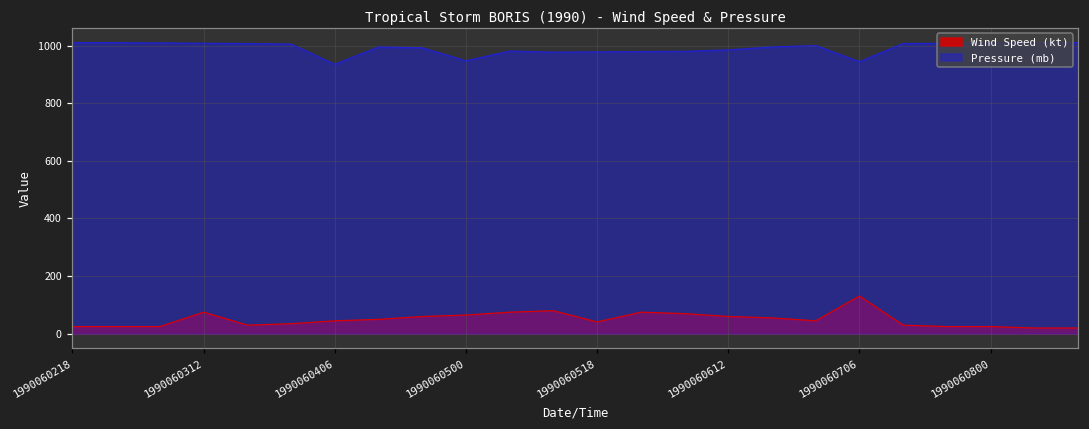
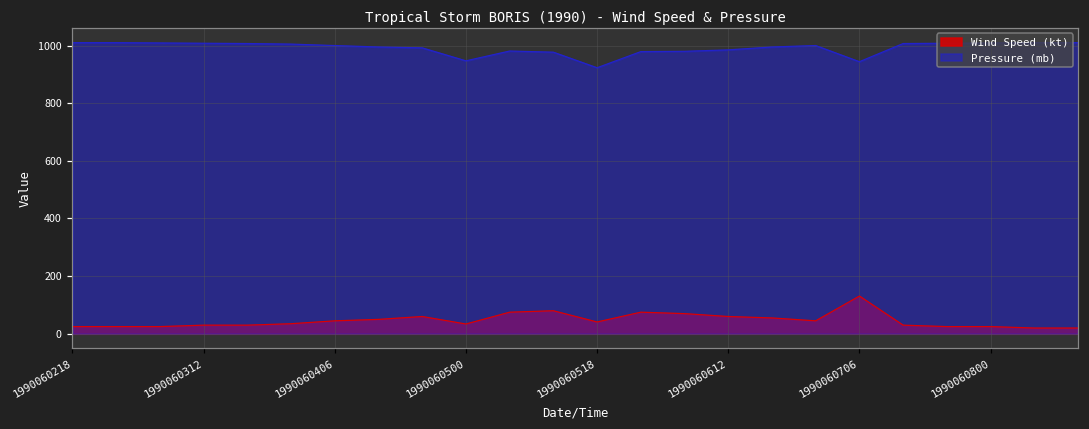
Wind Speed (kt), 1990060312: 80 -> 30
Pressure (mb), 1990060406: 940 -> 1000
Wind Speed (kt), 1990060500: 70 -> 30
Pressure (mb), 1990060518: 980 -> 920
